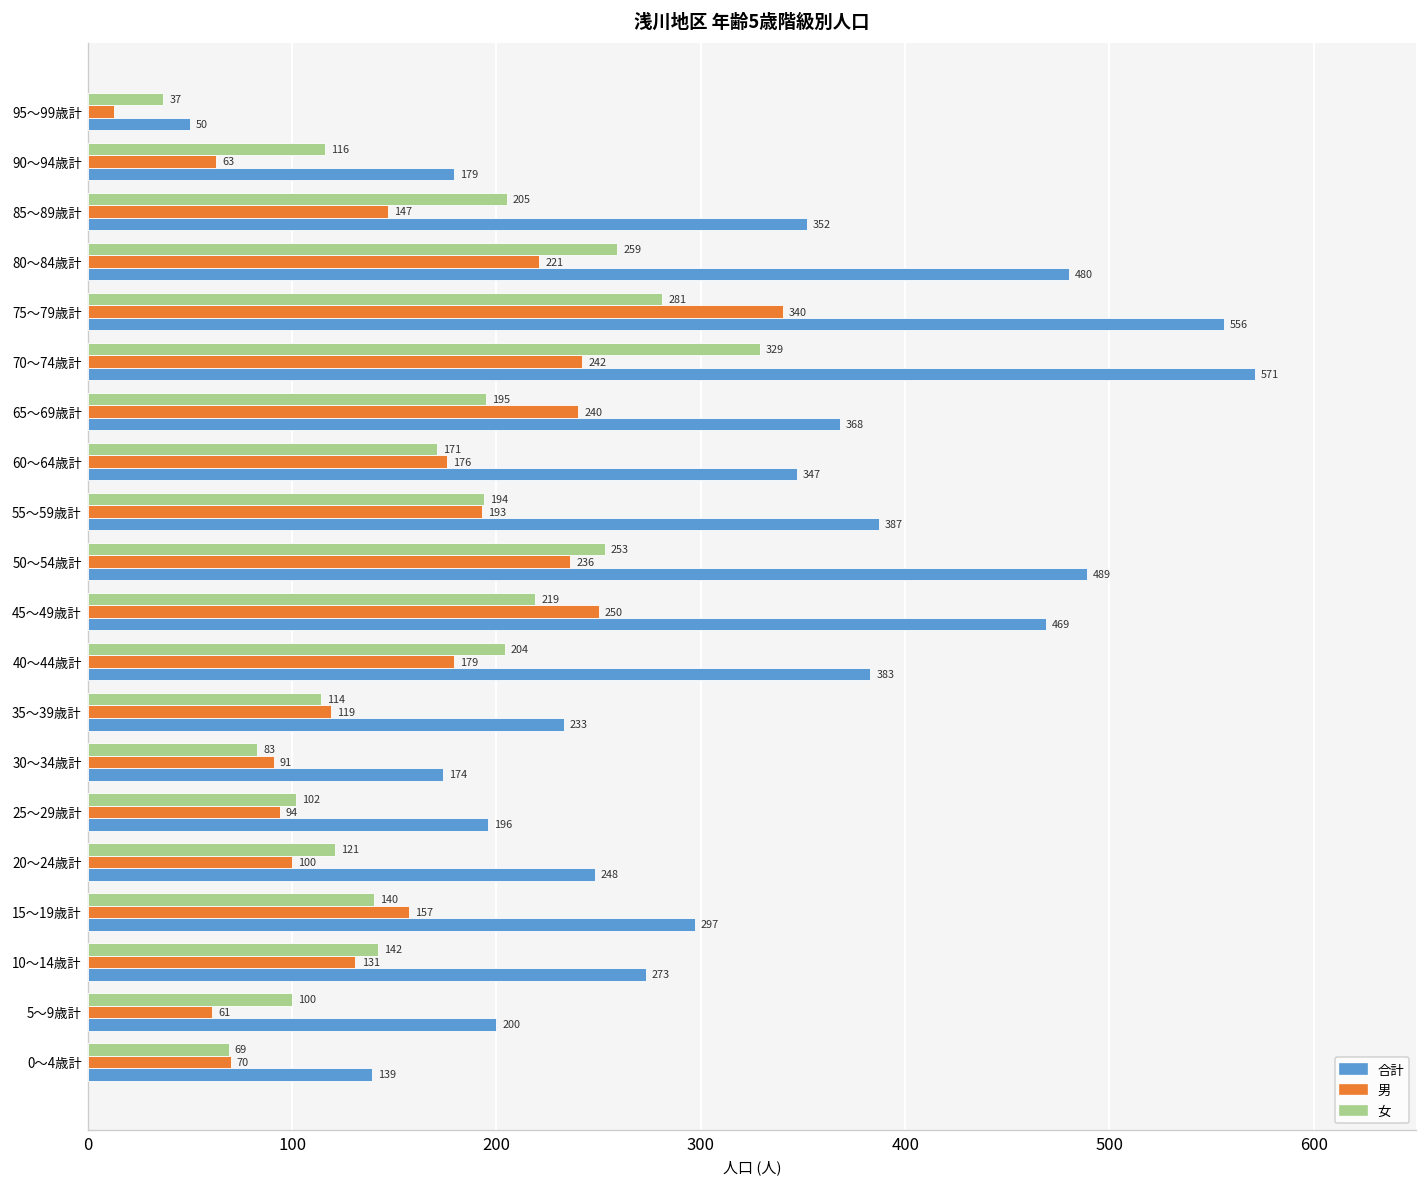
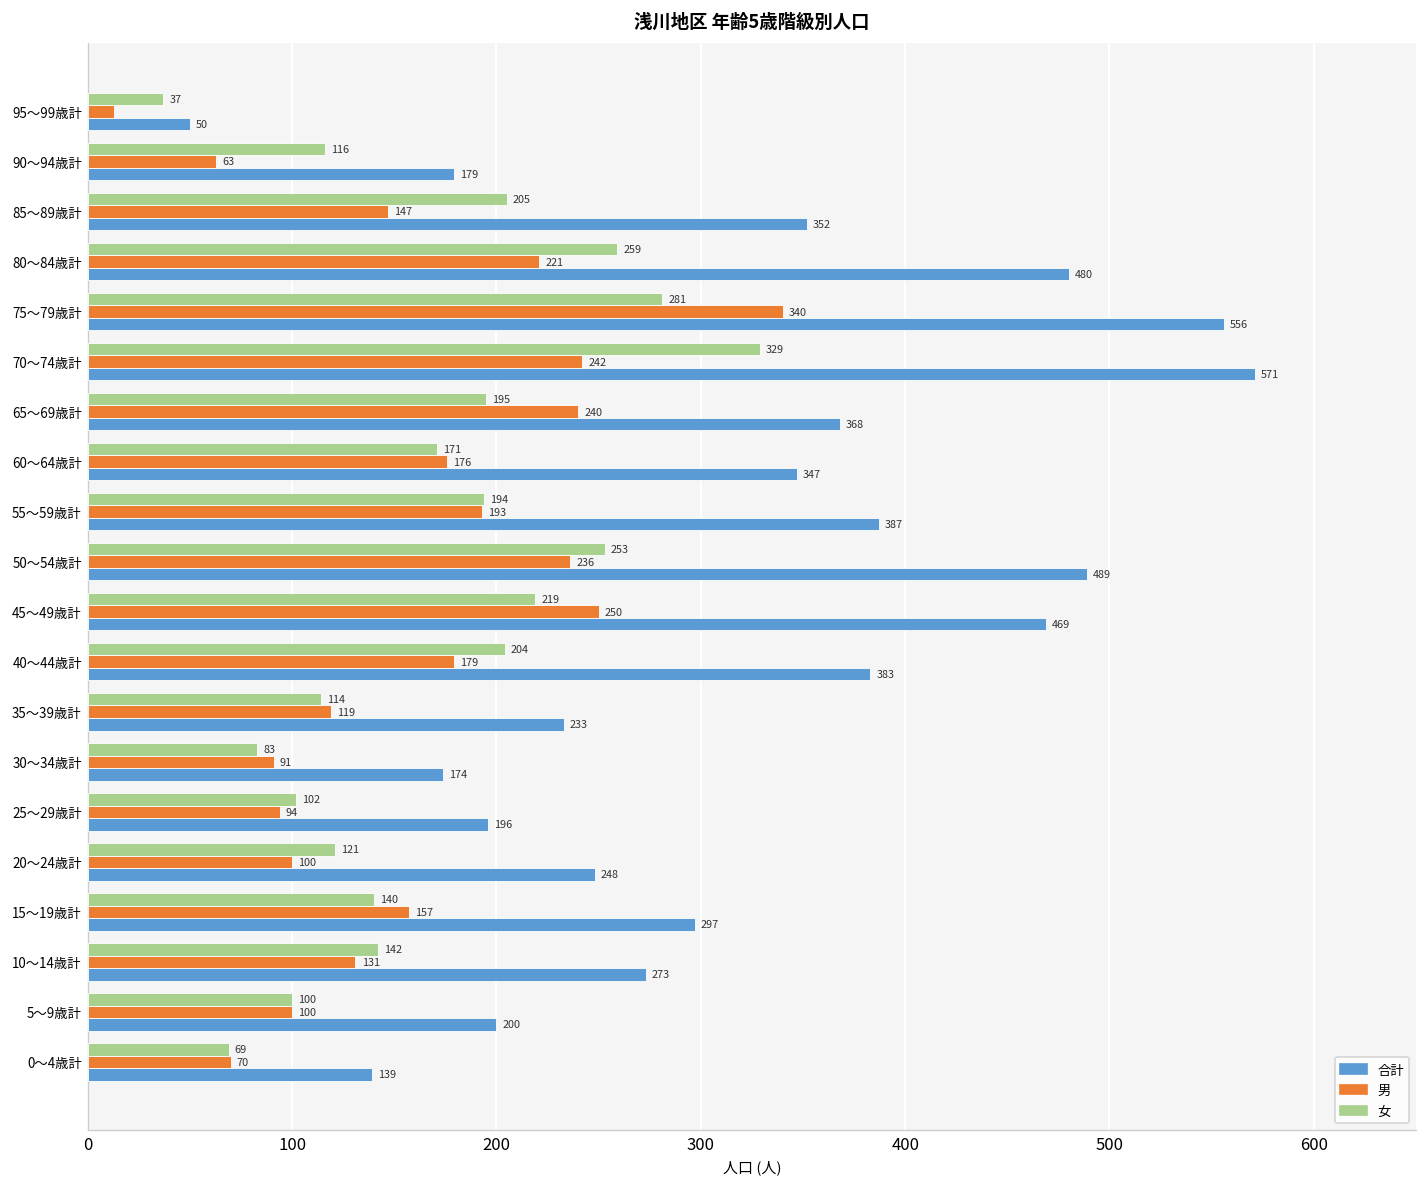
男, 5～9歳計: 61 -> 100
